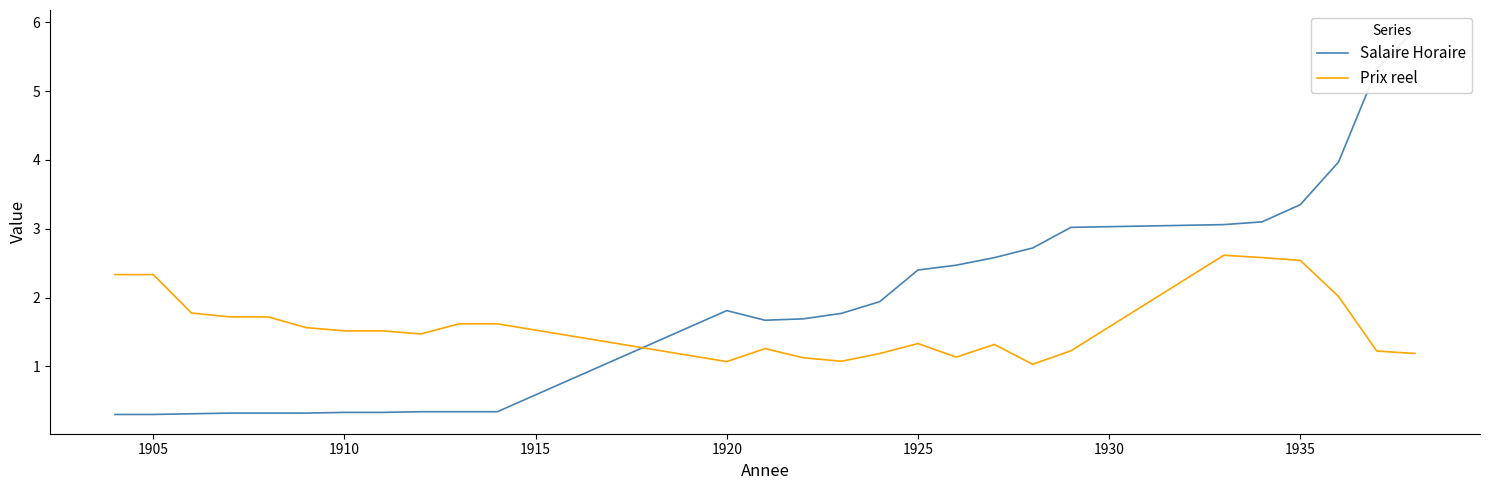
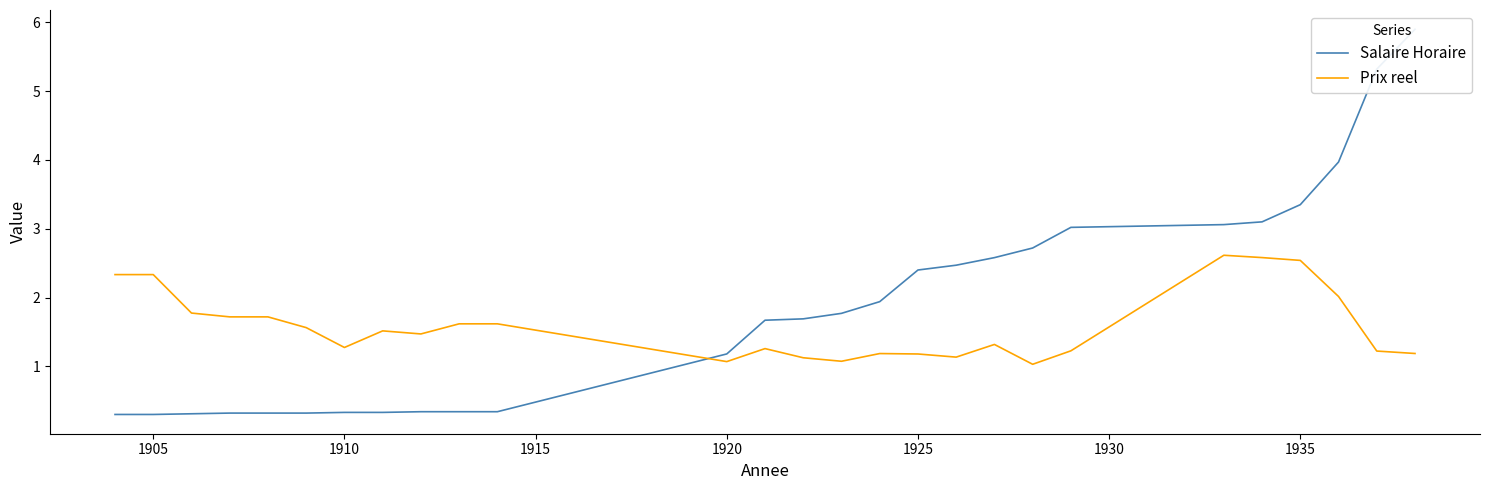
Prix reel, 1910: 1.5 -> 1.3
Salaire Horaire, 1920: 1.8 -> 1.2
Prix reel, 1925: 1.3 -> 1.2
